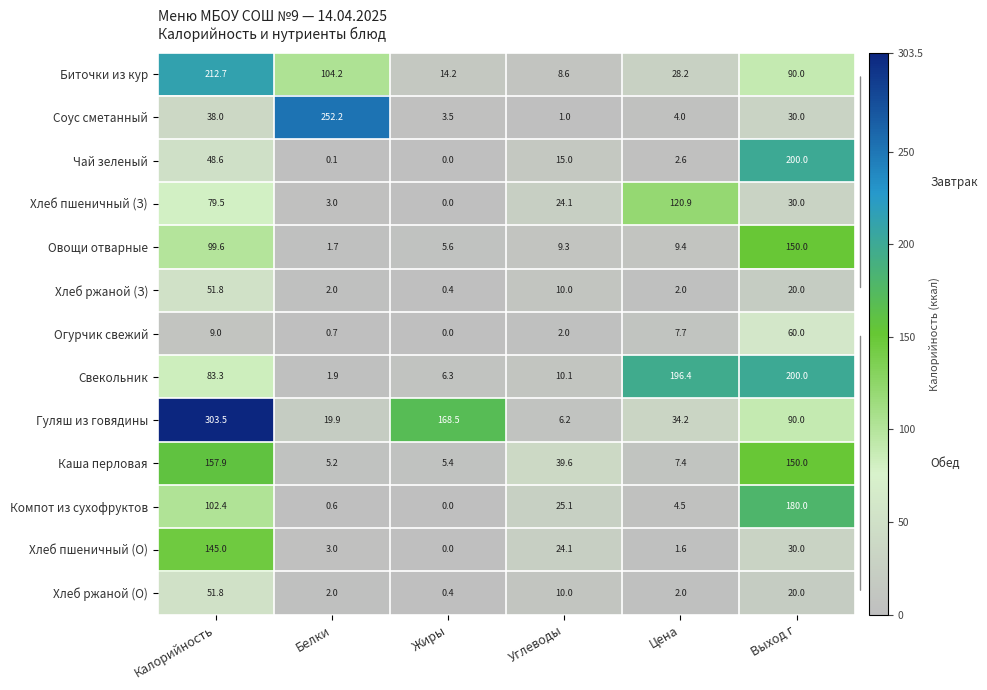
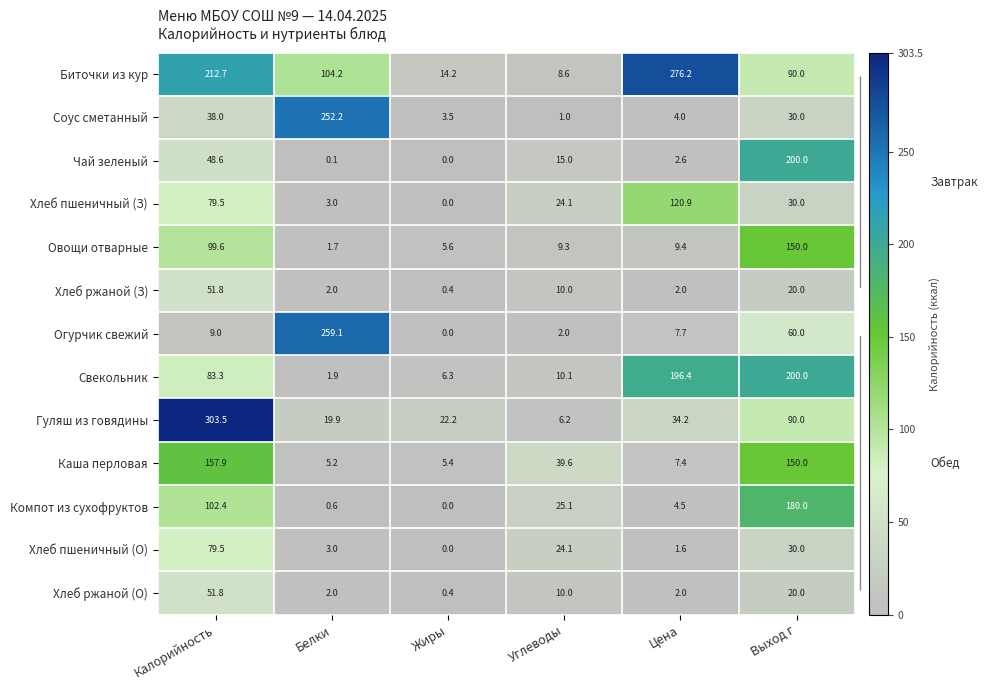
Биточки из кур, Цена: 28.2 -> 276.2
Огурчик свежий, Белки: 0.7 -> 259.1
Гуляш из говядины, Жиры: 168.5 -> 22.2
Хлеб пшеничный (О), Калорийность: 145.0 -> 79.5
